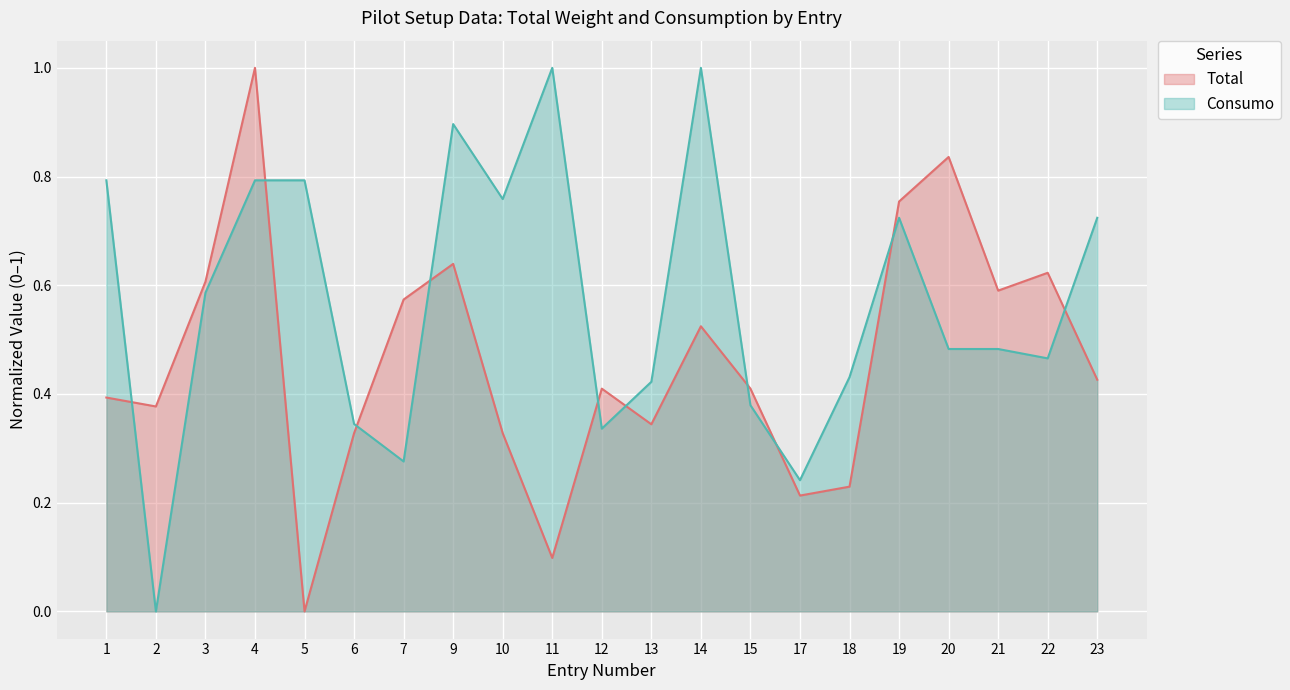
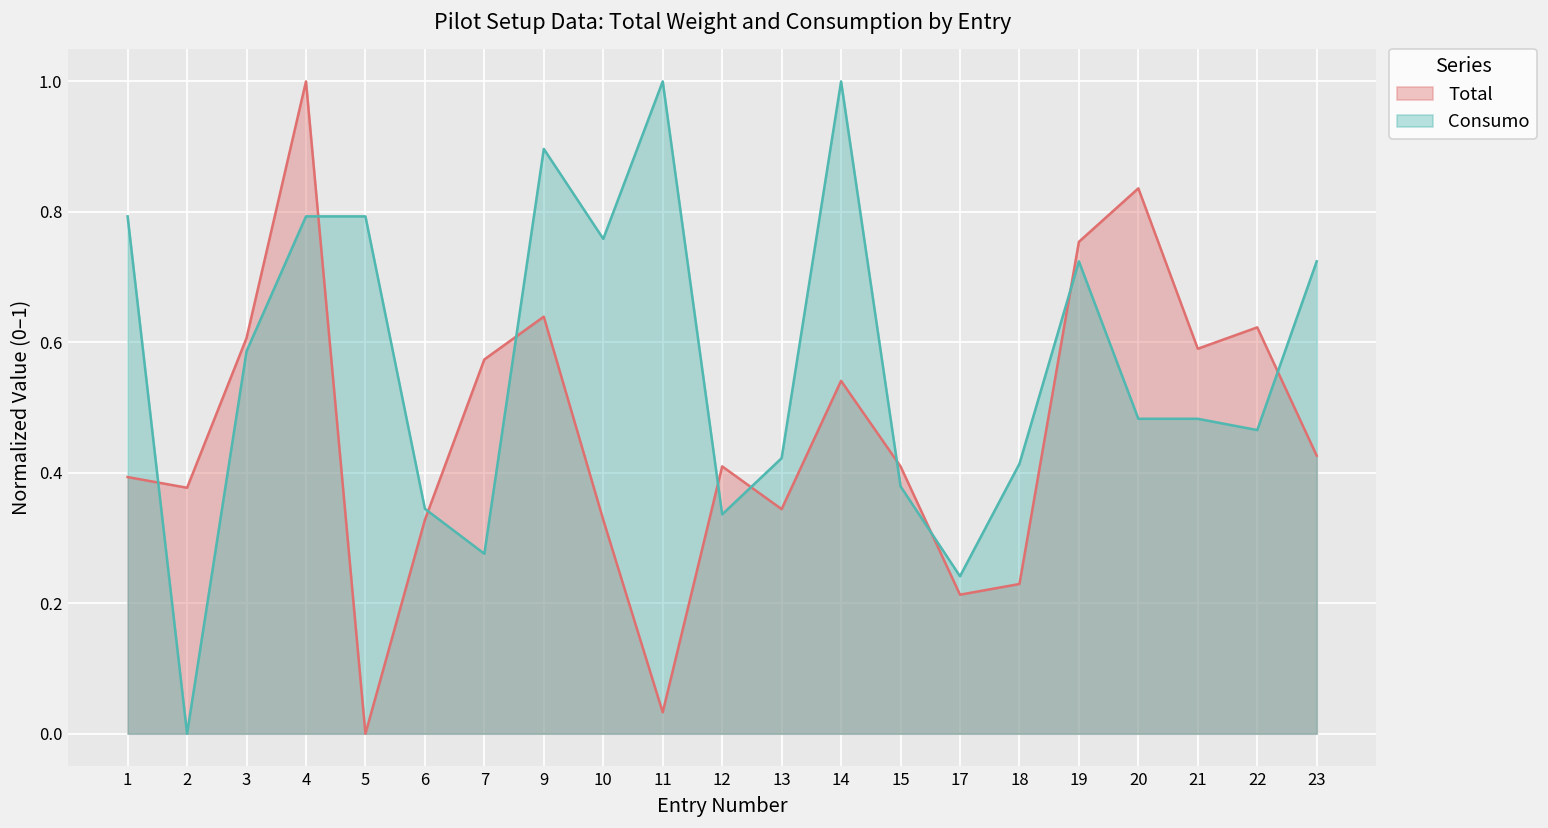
Total, 11: 0.10 -> 0.03
Total, 14: 0.52 -> 0.54
Consumo, 18: 0.43 -> 0.41
